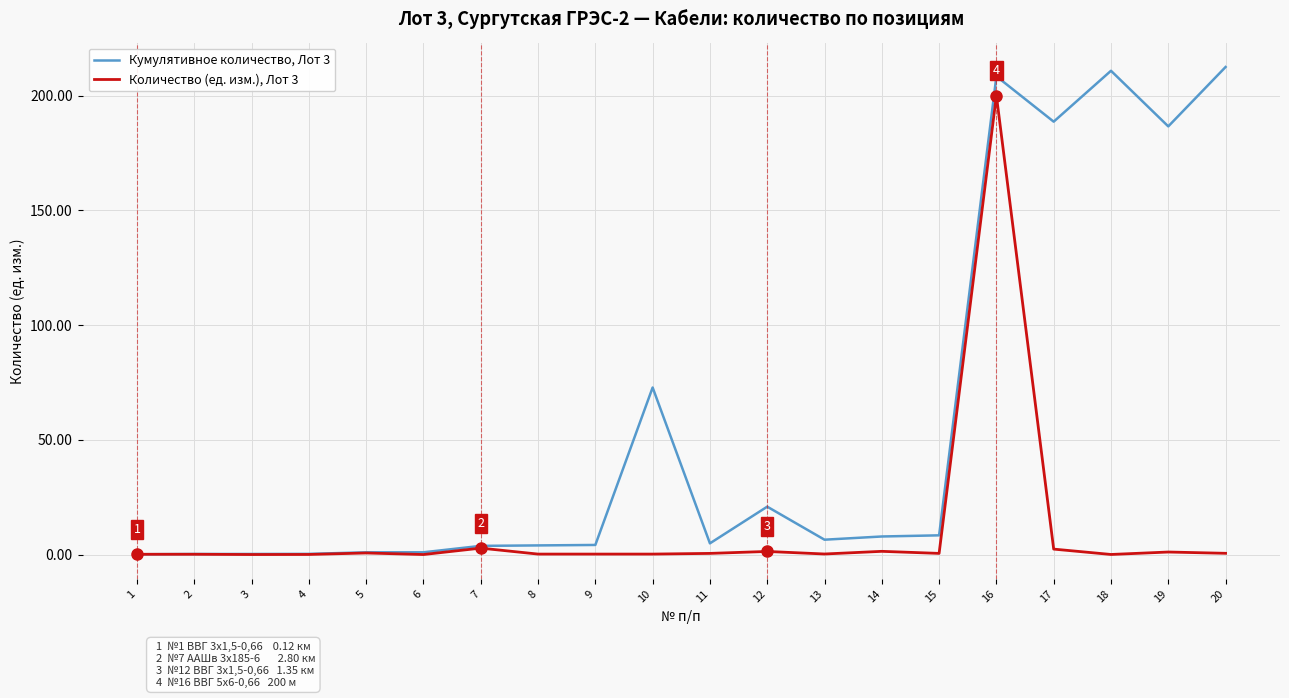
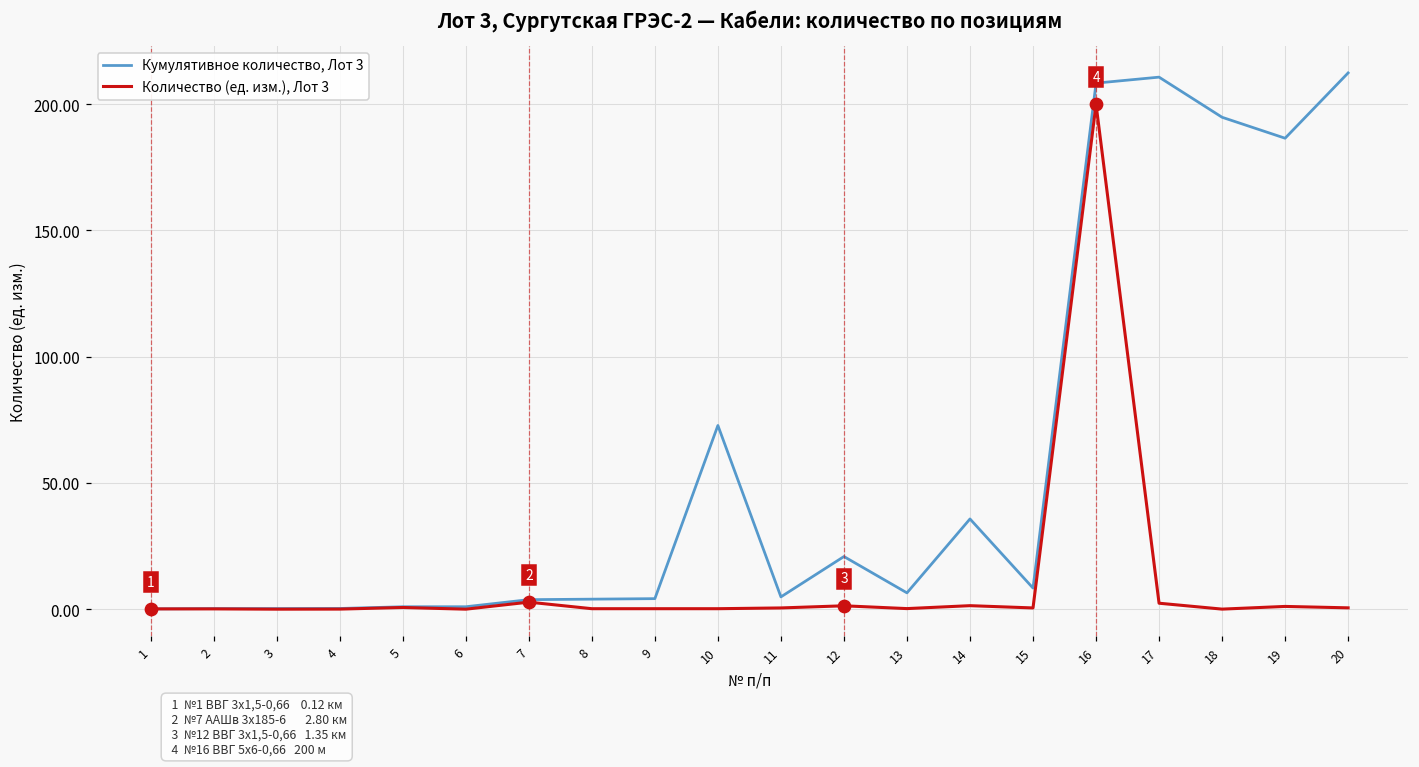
Кумулятивное количество, Лот 3, 14: 8 -> 36
Кумулятивное количество, Лот 3, 17: 189 -> 211
Кумулятивное количество, Лот 3, 18: 211 -> 195
